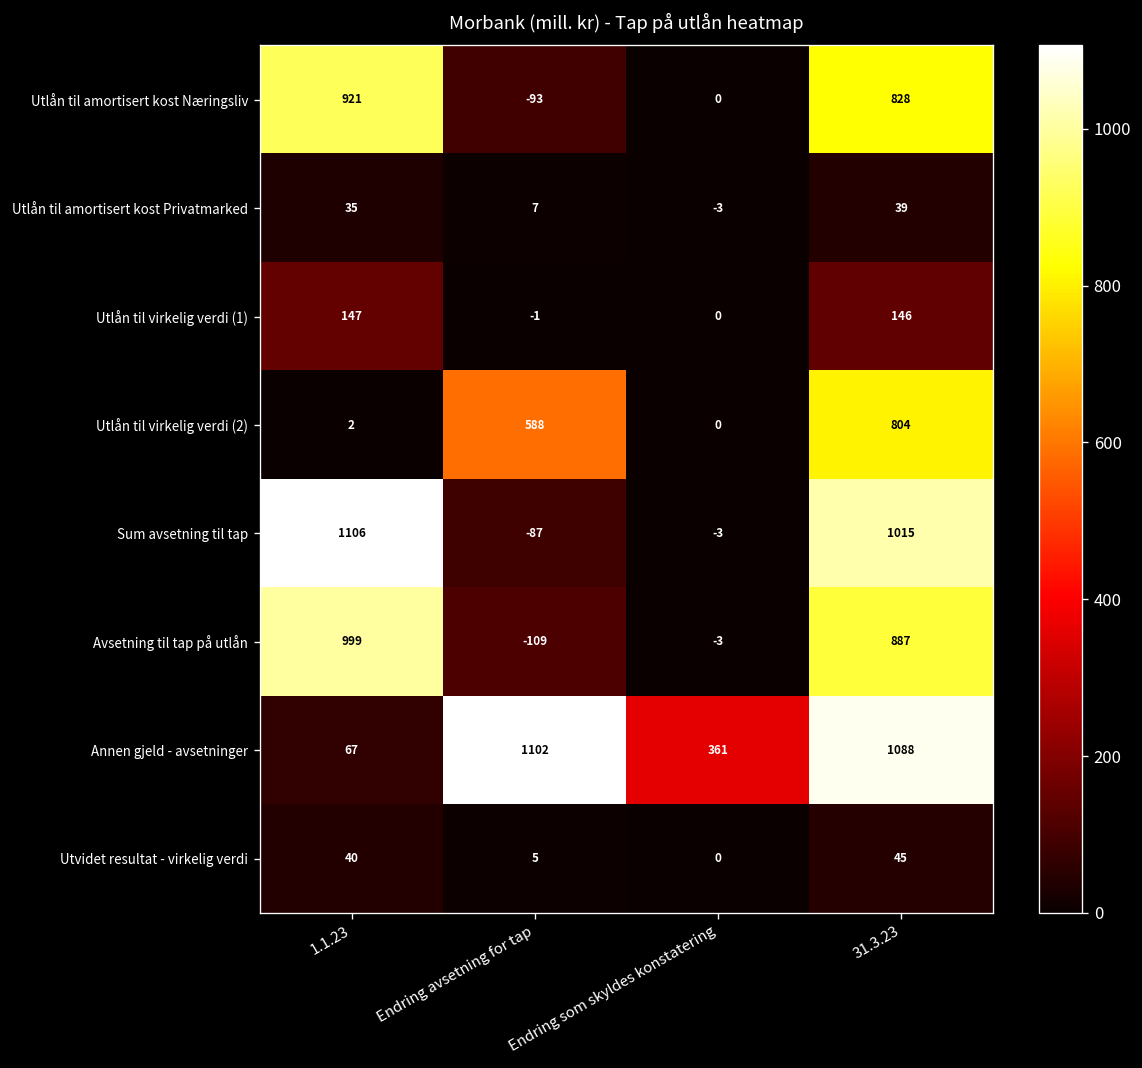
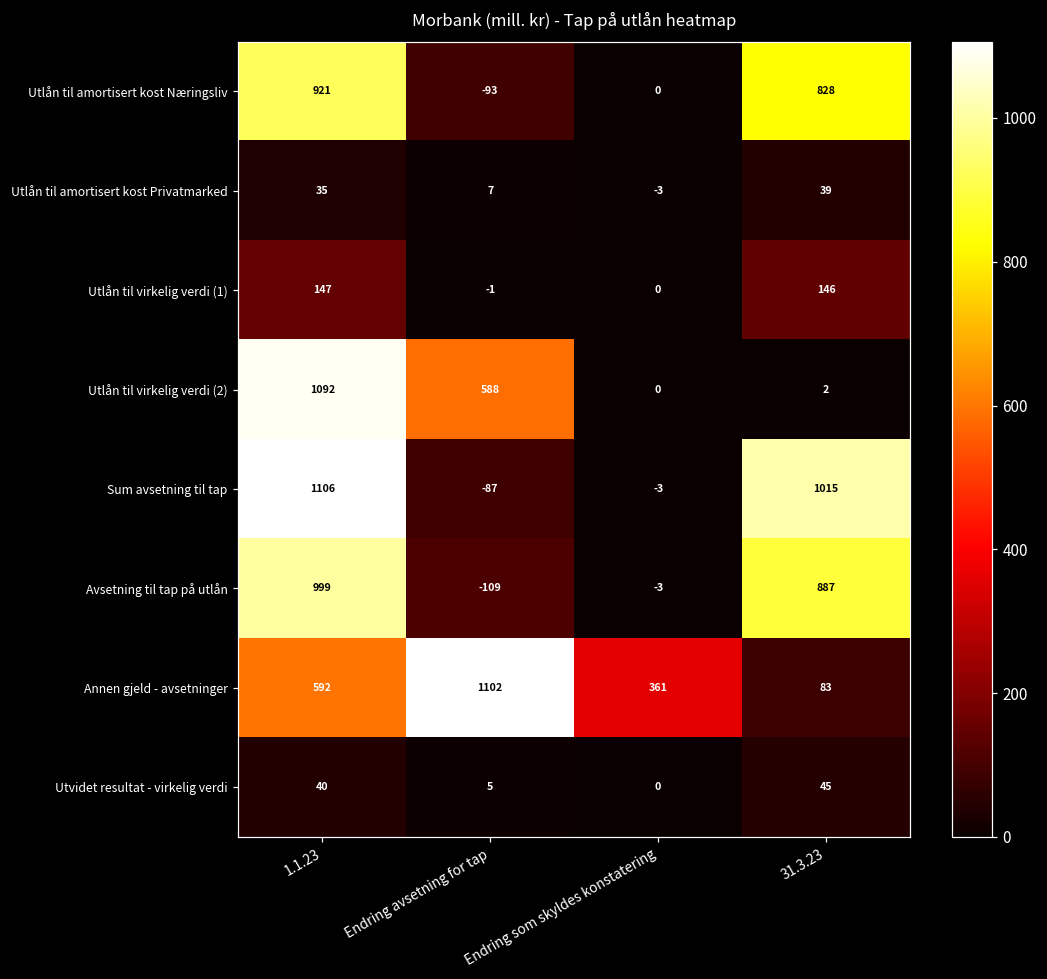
Utlån til virkelig verdi (2), 1.1.23: 2 -> 1092
Utlån til virkelig verdi (2), 31.3.23: 804 -> 2
Annen gjeld - avsetninger, 1.1.23: 67 -> 592
Annen gjeld - avsetninger, 31.3.23: 1088 -> 83
